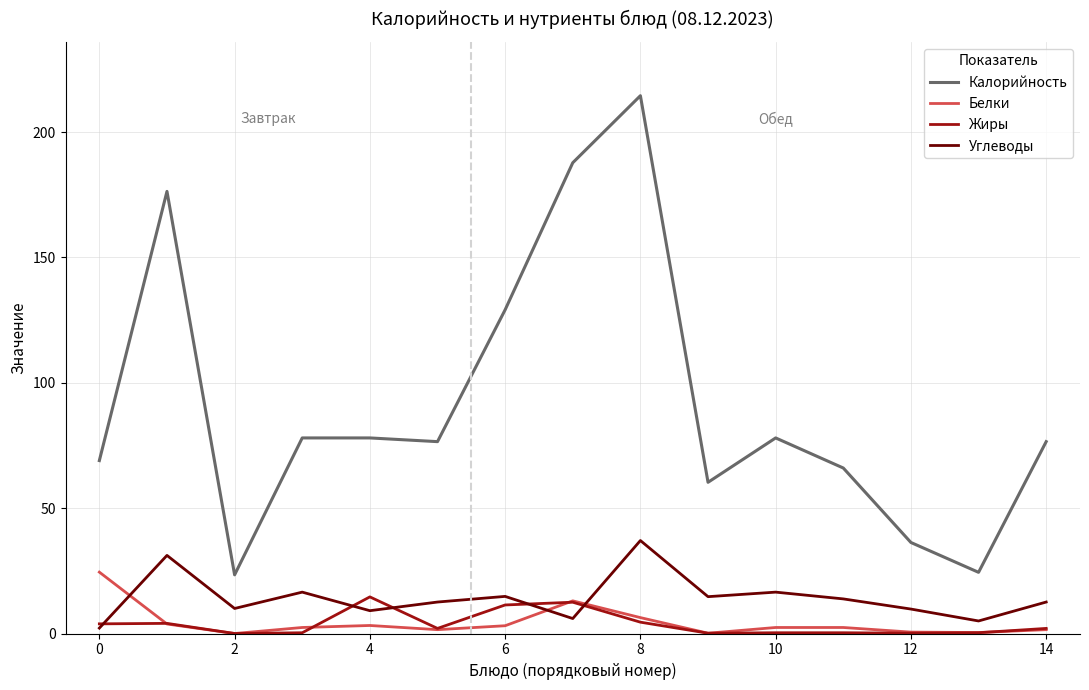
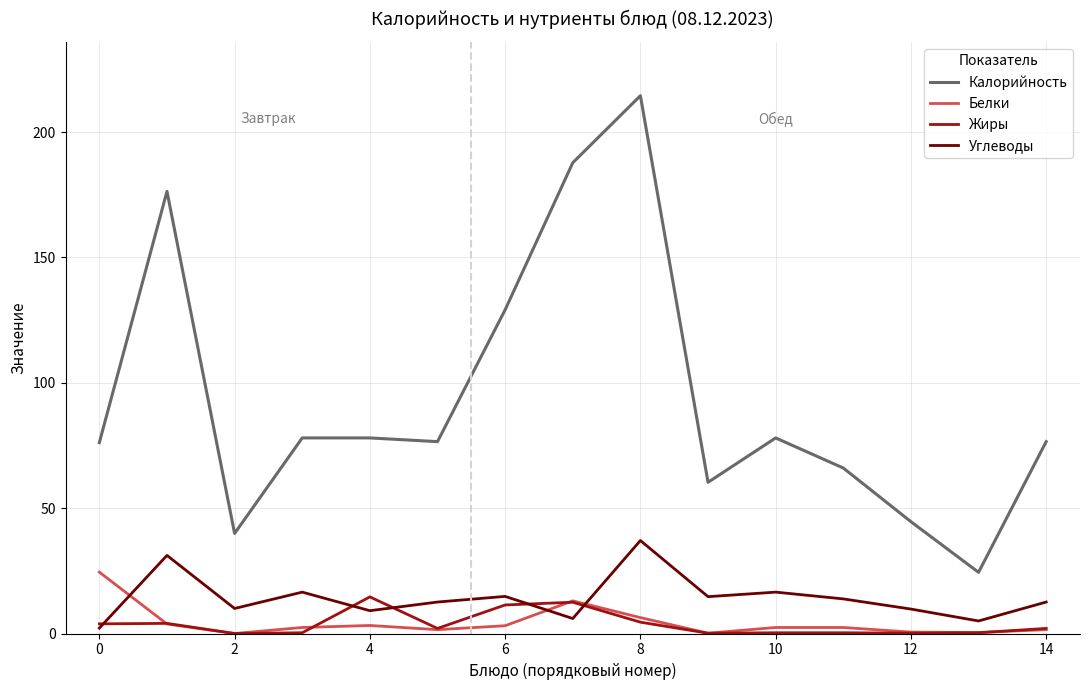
Калорийность, 0: 69 -> 76
Калорийность, 2: 23 -> 40
Калорийность, 12: 36 -> 45
